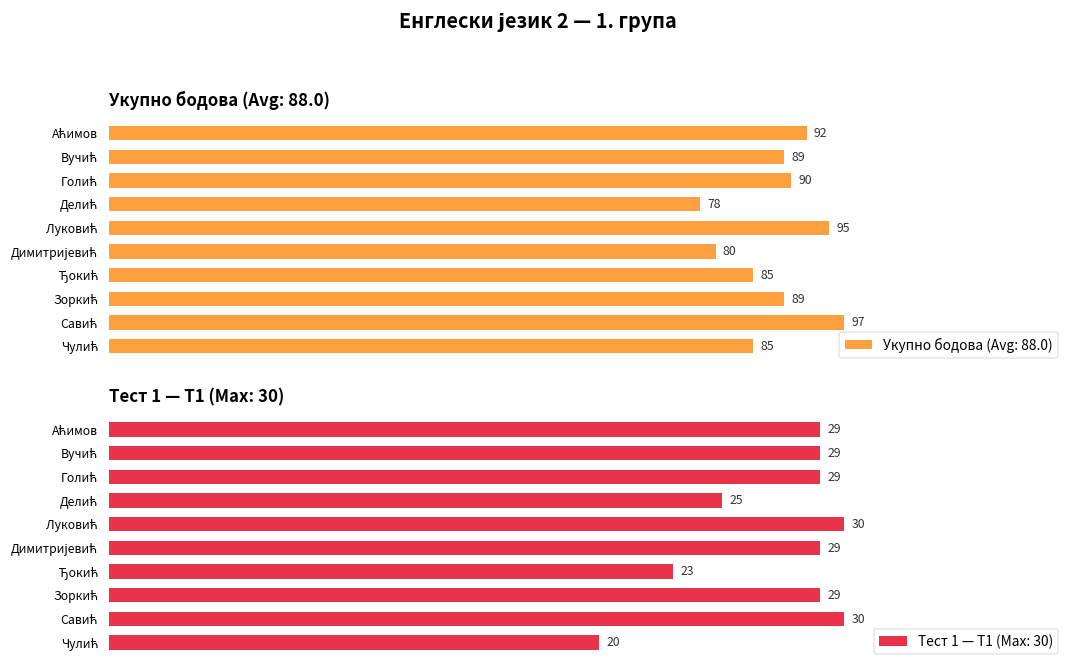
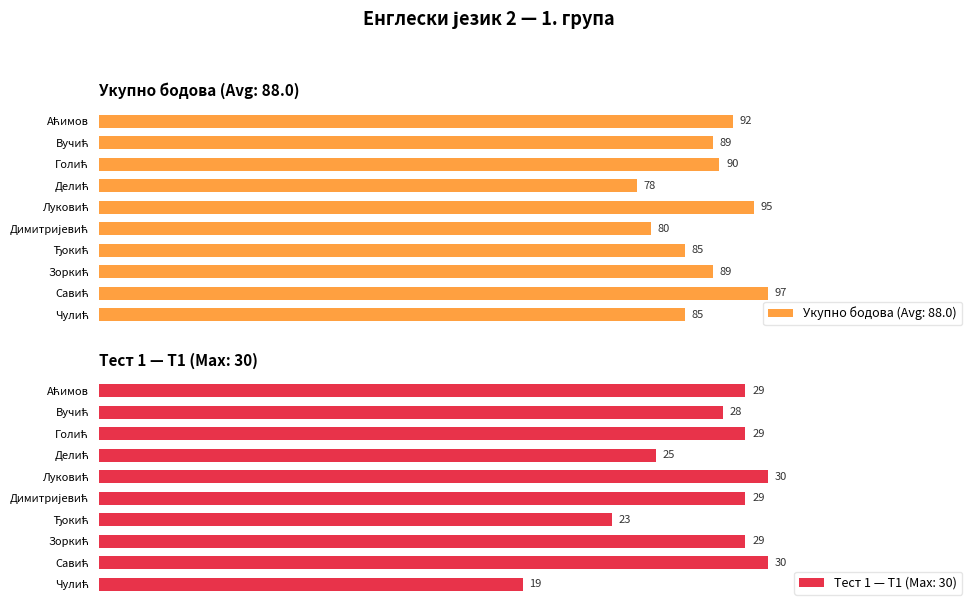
Тест 1 — T1 (Max: 30), Вучић: 29 -> 28
Тест 1 — T1 (Max: 30), Чулић: 20 -> 19
